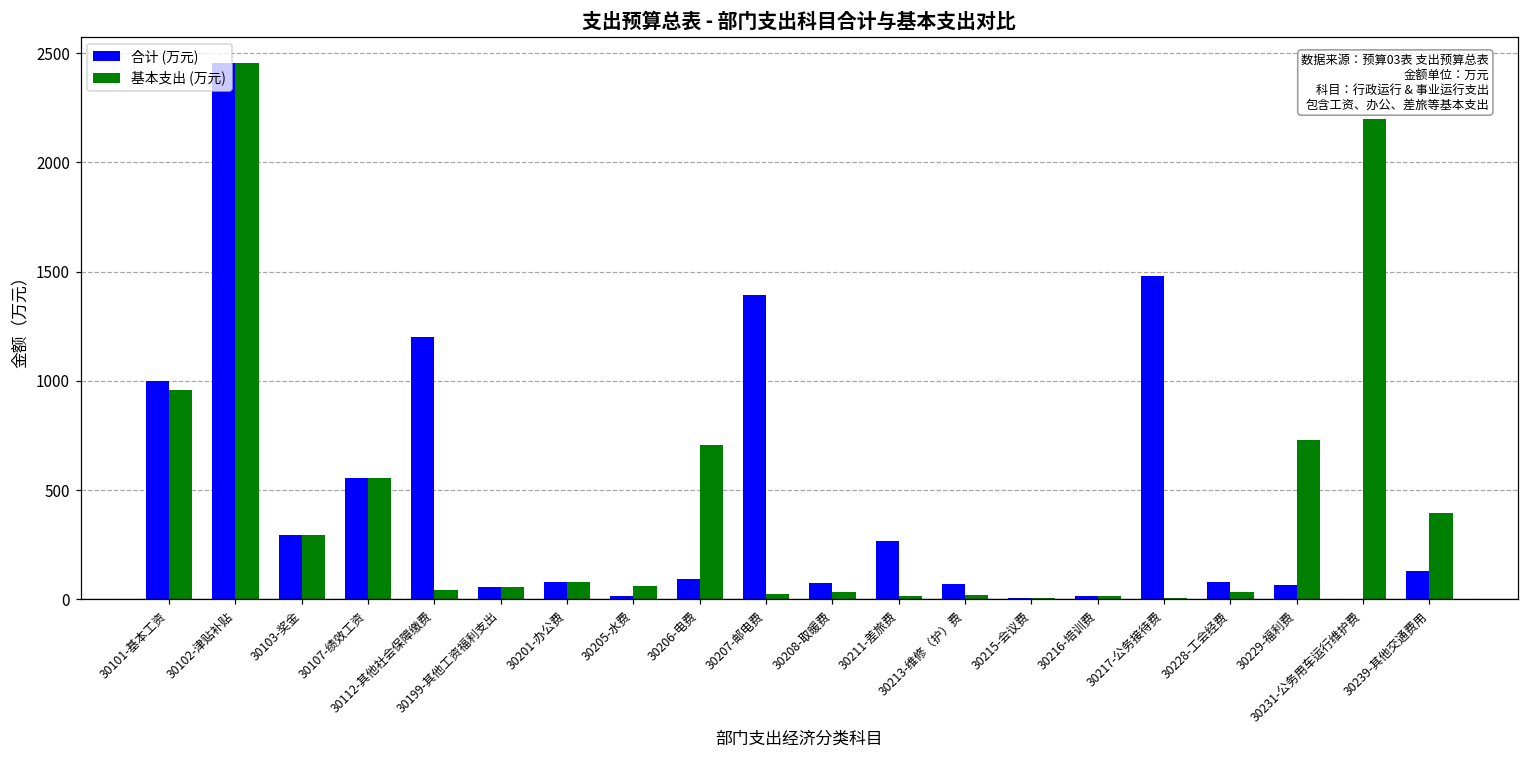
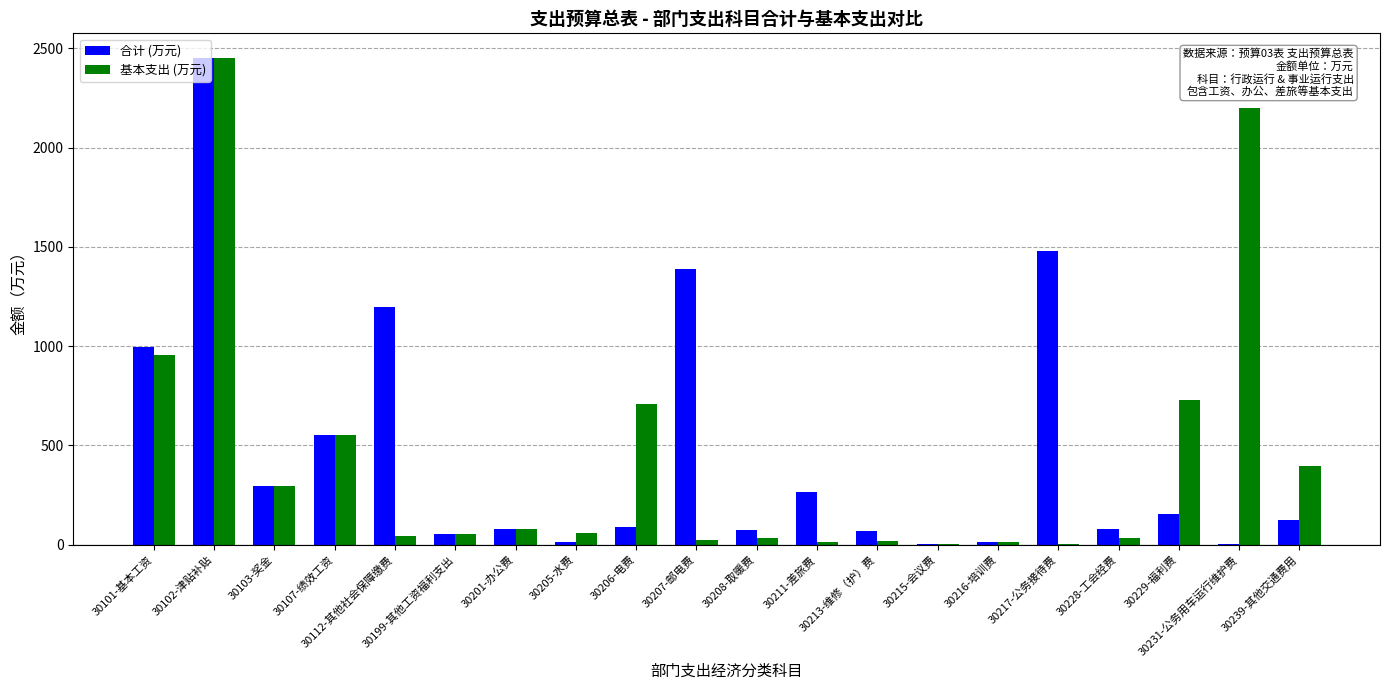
合计 (万元), 30229-福利费: 70 -> 160
